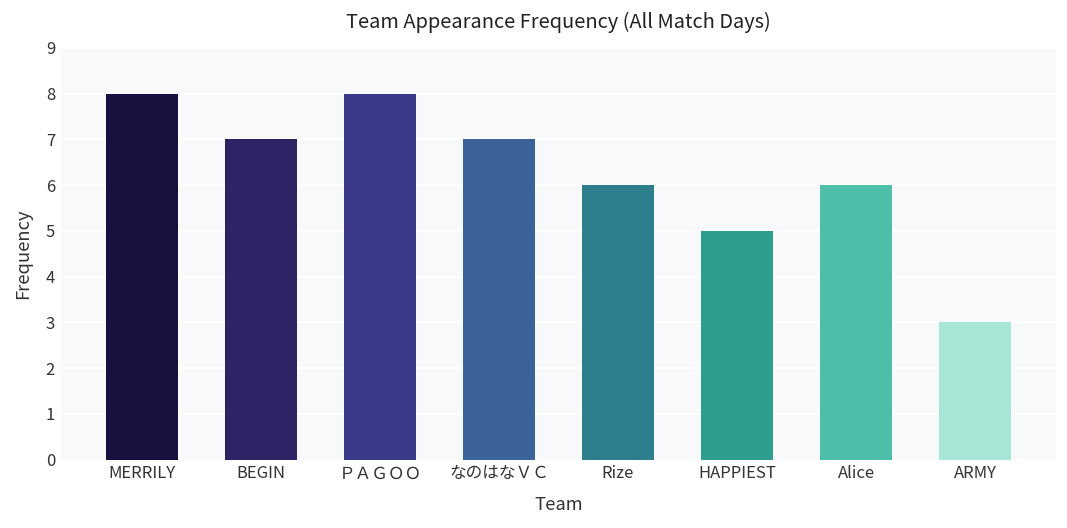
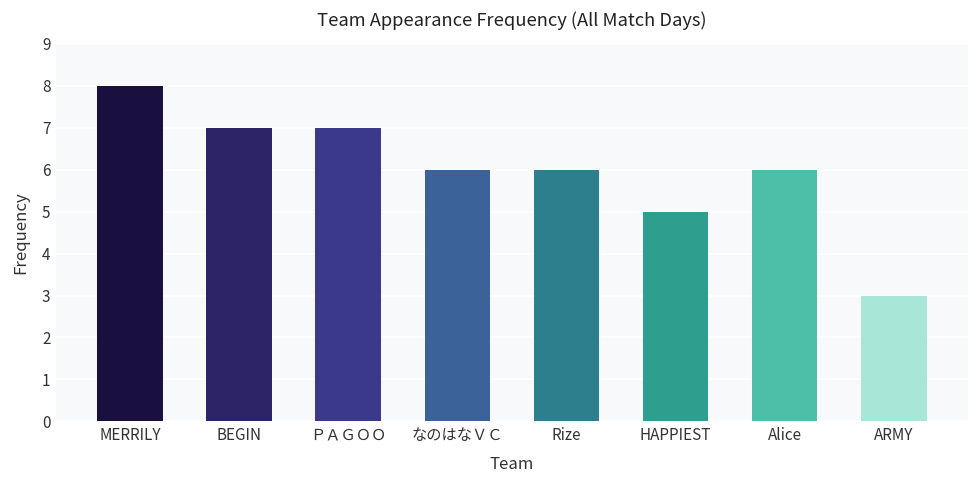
ＰＡＧＯＯ: 8 -> 7
なのはなＶＣ: 7 -> 6
